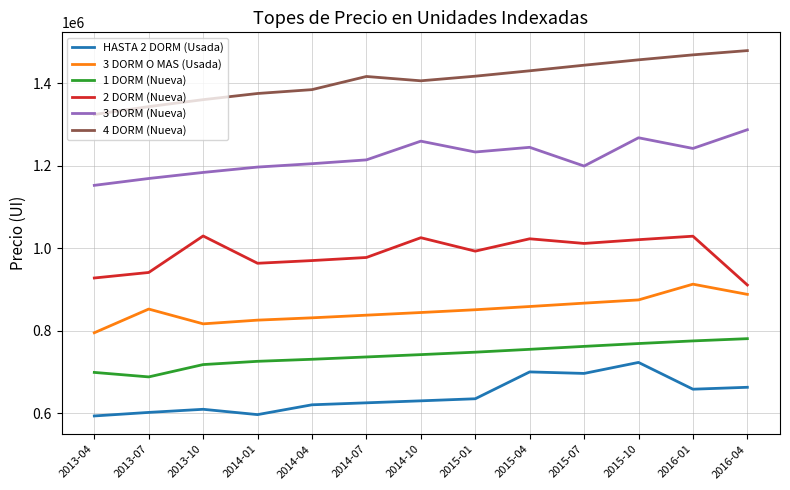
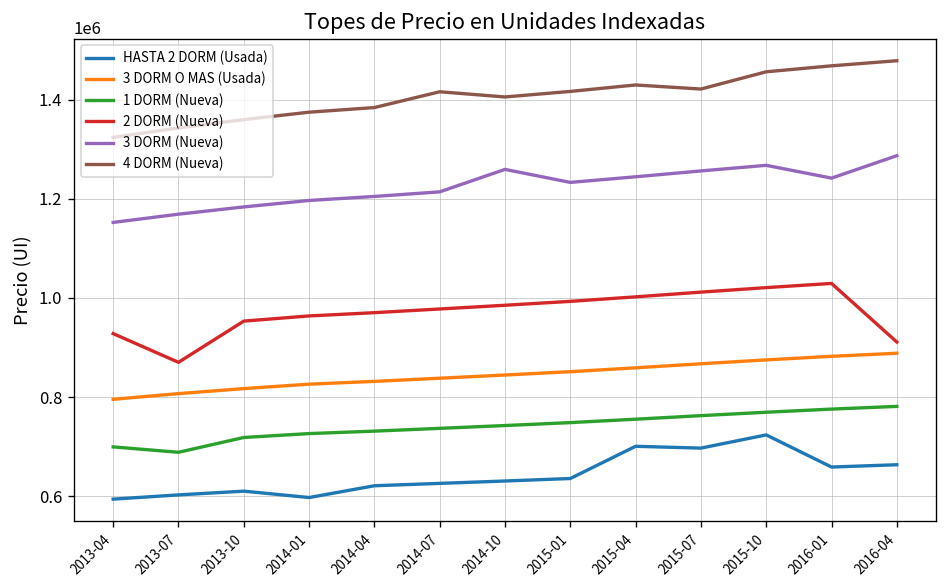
3 DORM O MAS (Usada), 2013-07: 850000 -> 810000
2 DORM (Nueva), 2013-07: 940000 -> 870000
2 DORM (Nueva), 2013-10: 1030000 -> 950000
2 DORM (Nueva), 2014-10: 1030000 -> 990000
2 DORM (Nueva), 2015-04: 1020000 -> 1000000
3 DORM (Nueva), 2015-07: 1200000 -> 1260000
4 DORM (Nueva), 2015-07: 1440000 -> 1420000
3 DORM O MAS (Usada), 2016-01: 910000 -> 880000
